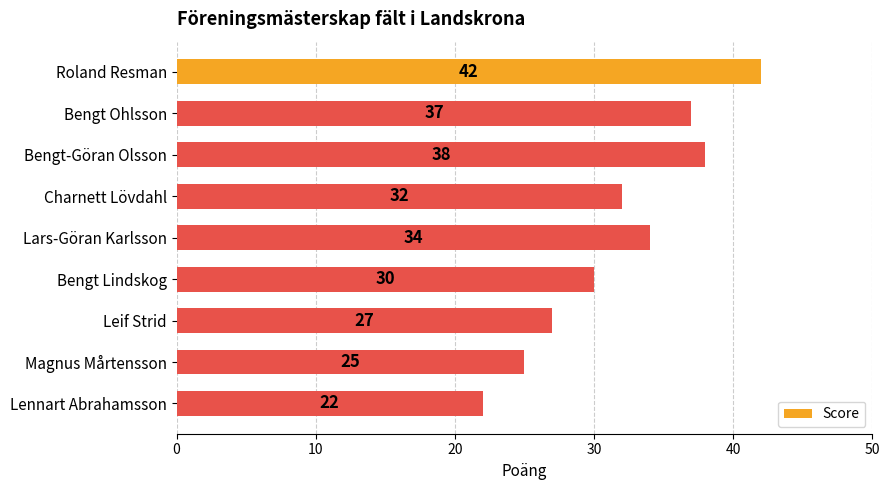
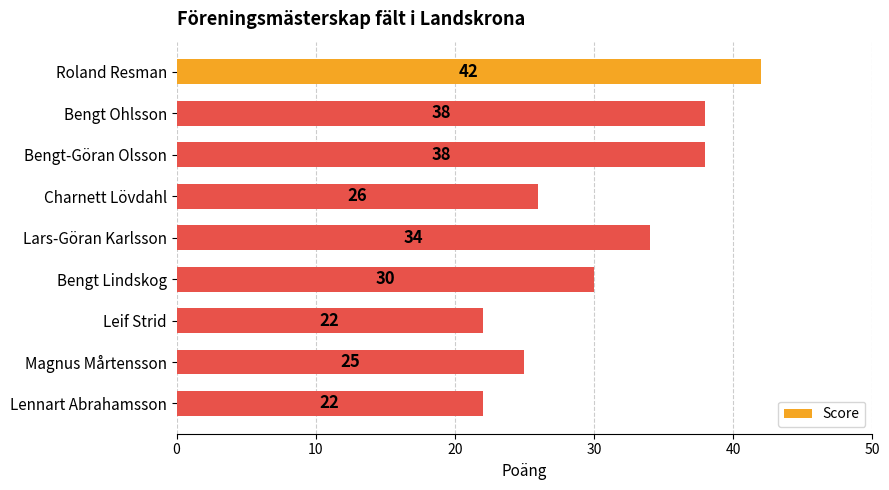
Bengt Ohlsson: 37 -> 38
Charnett Lövdahl: 32 -> 26
Leif Strid: 27 -> 22
